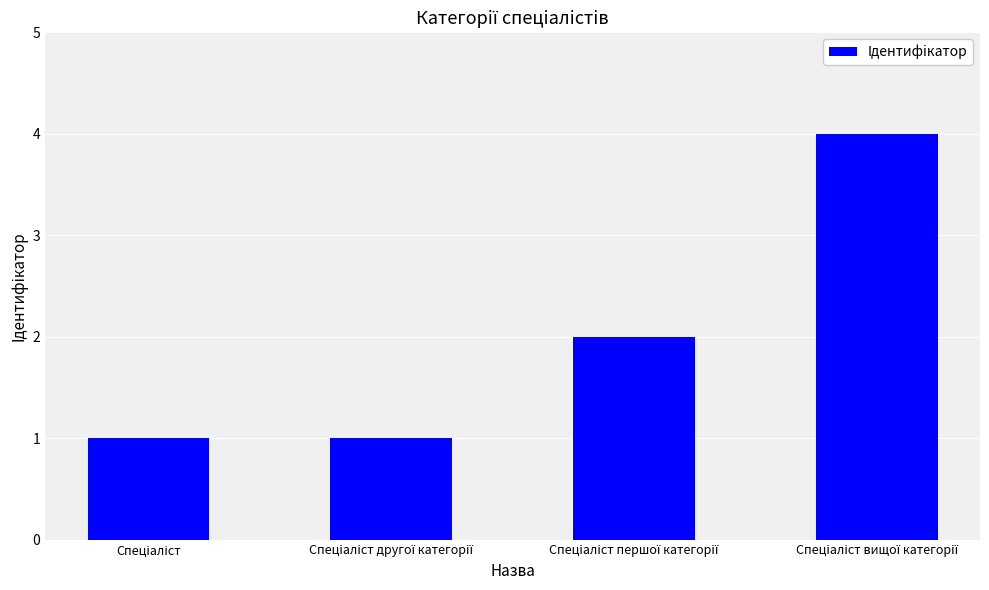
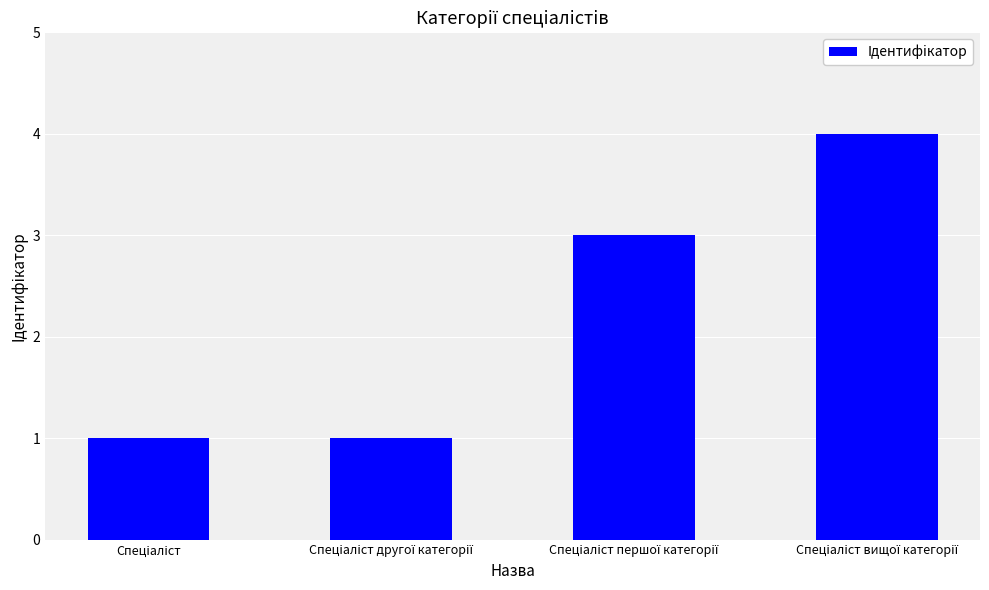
Спеціаліст першої категорії: 2 -> 3
